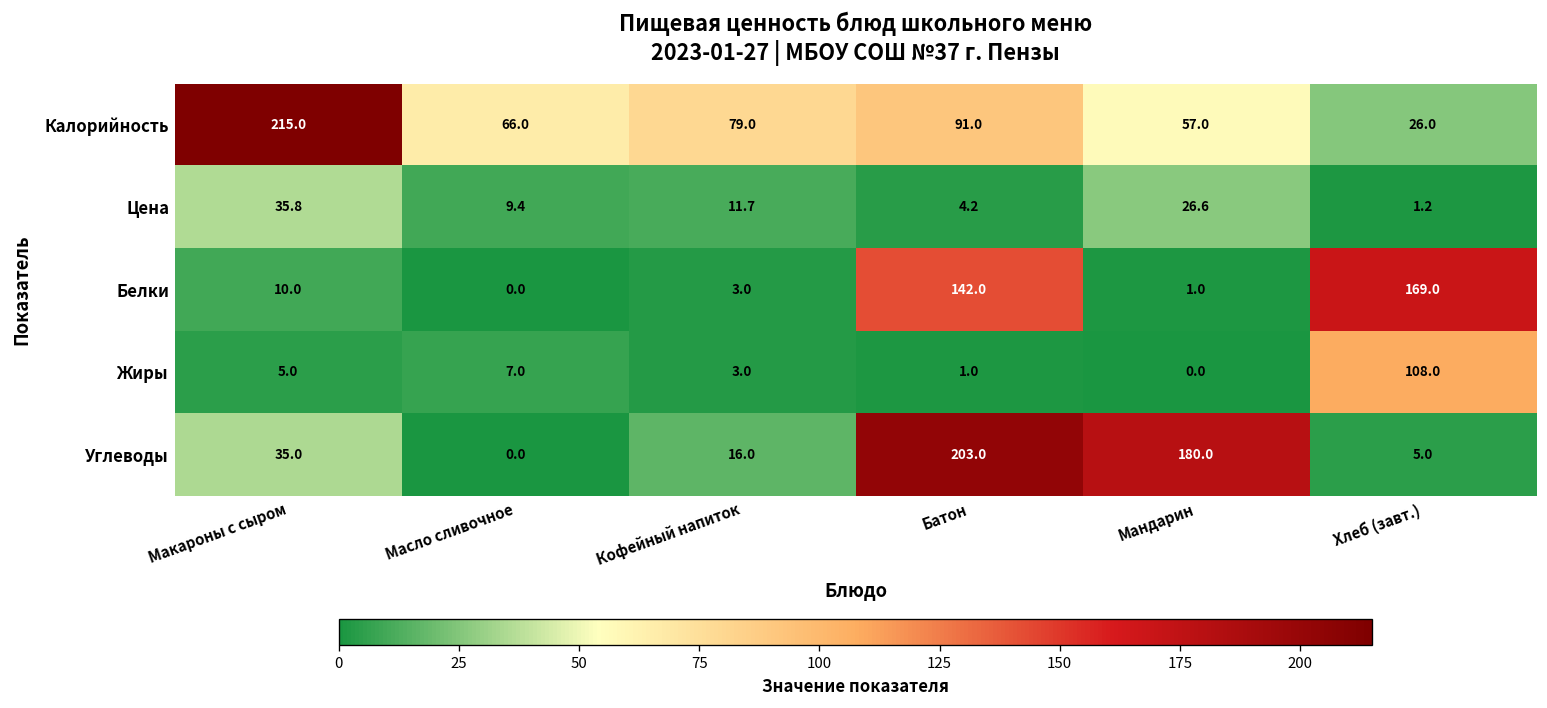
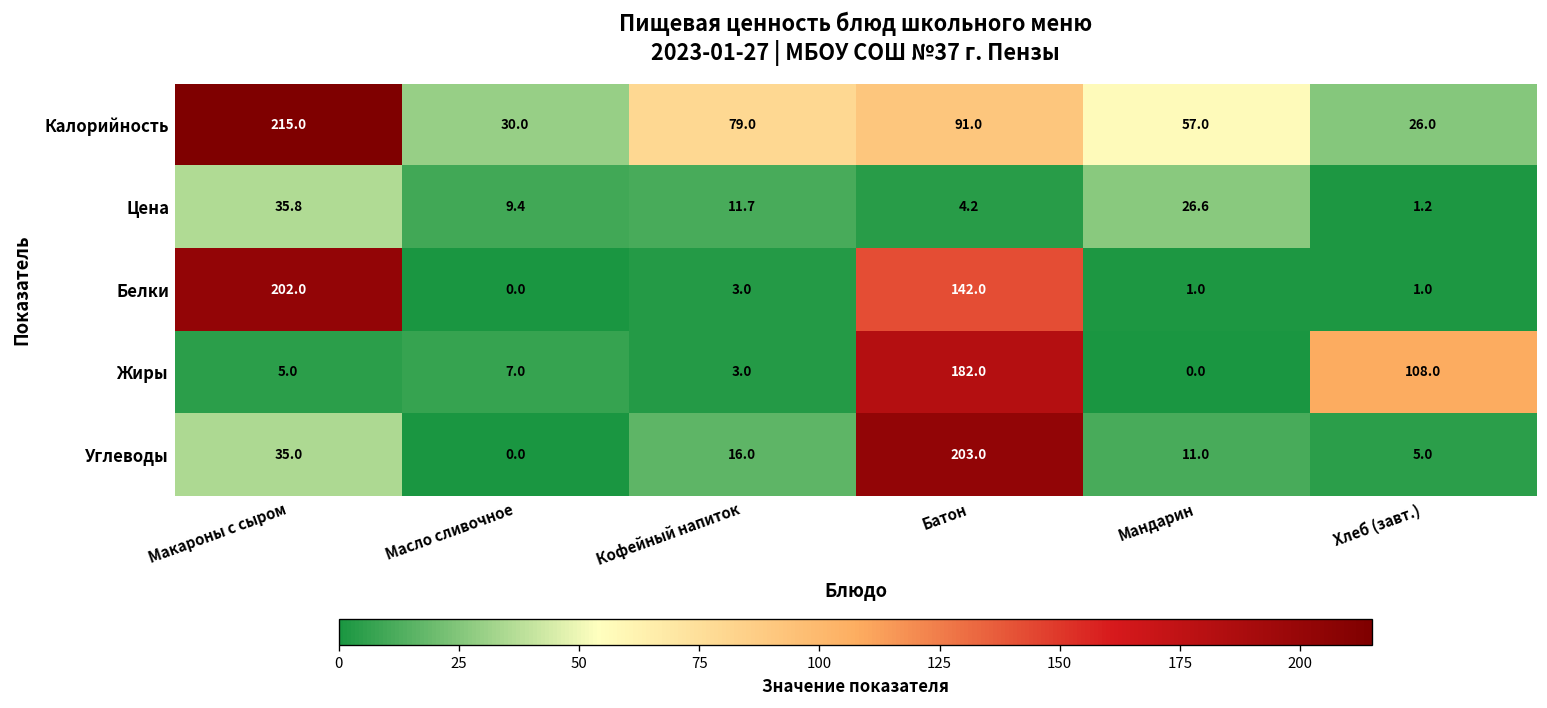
Калорийность, Масло сливочное: 66.0 -> 30.0
Белки, Макароны с сыром: 10.0 -> 202.0
Белки, Хлеб (завт.): 169.0 -> 1.0
Жиры, Батон: 1.0 -> 182.0
Углеводы, Мандарин: 180.0 -> 11.0
